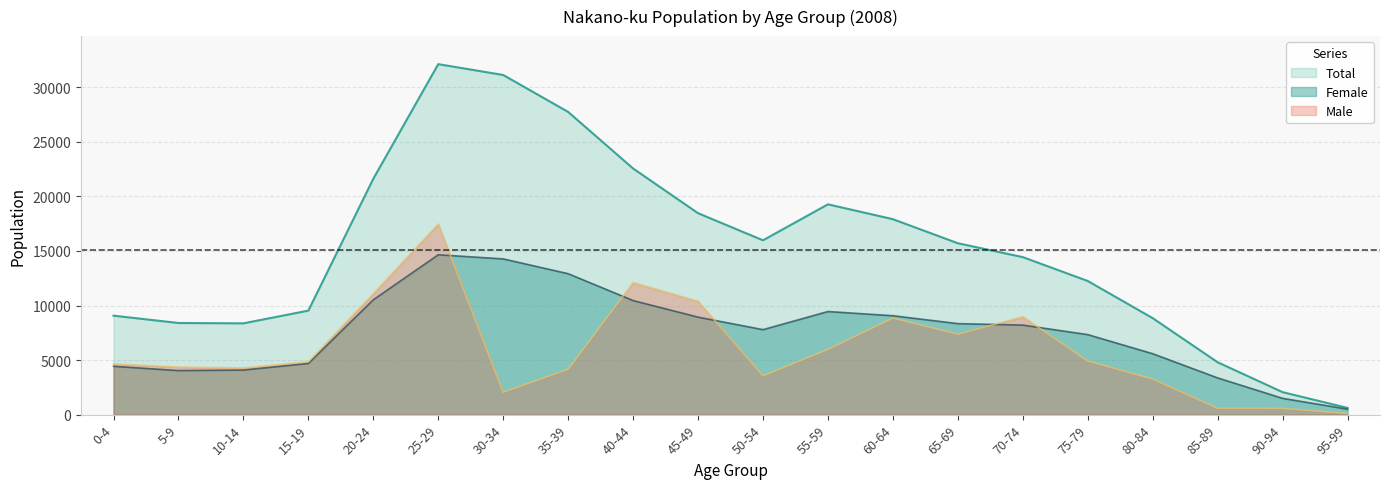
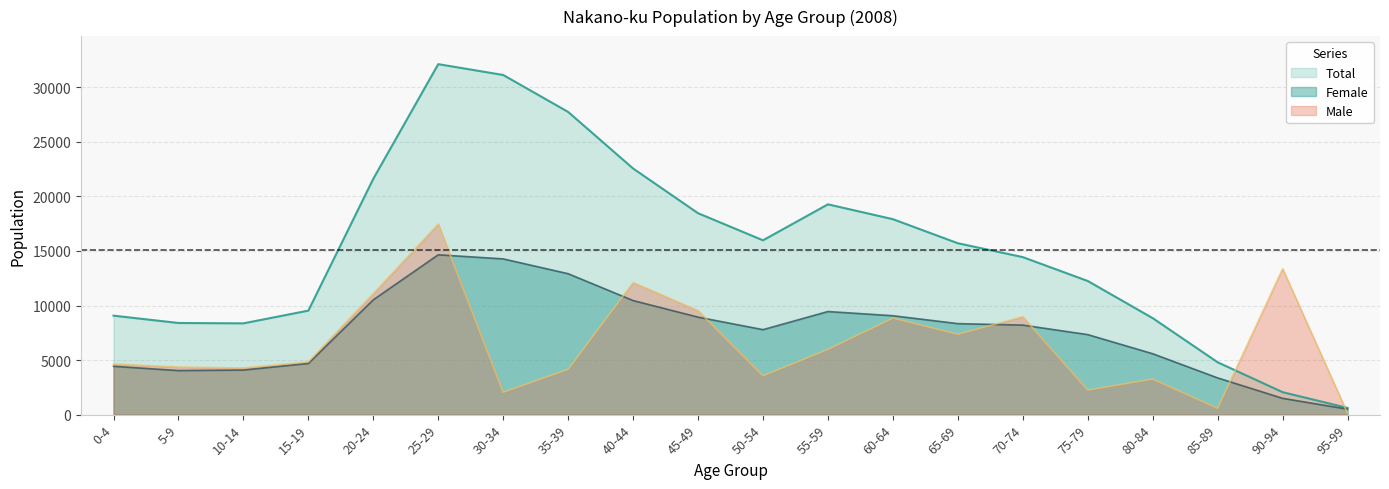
Male, 45-49: 10400 -> 9500
Male, 75-79: 4900 -> 2300
Male, 90-94: 600 -> 13400
